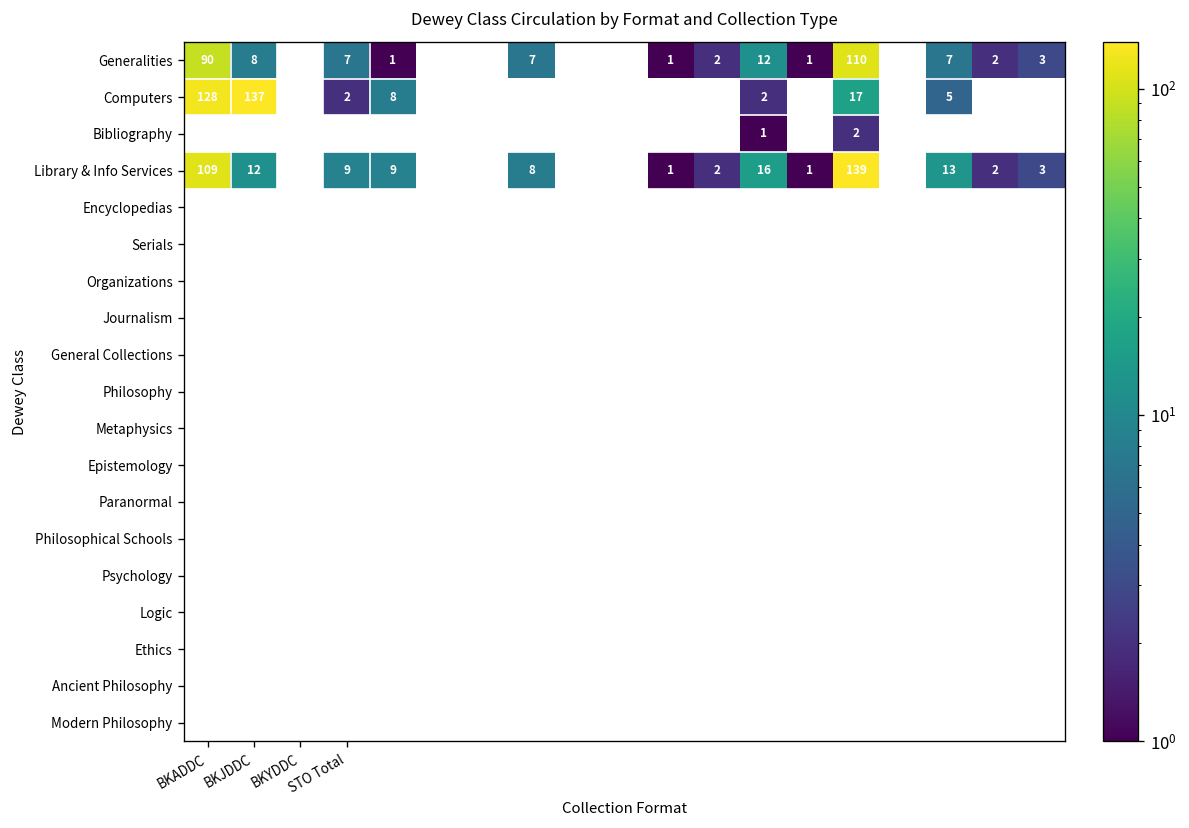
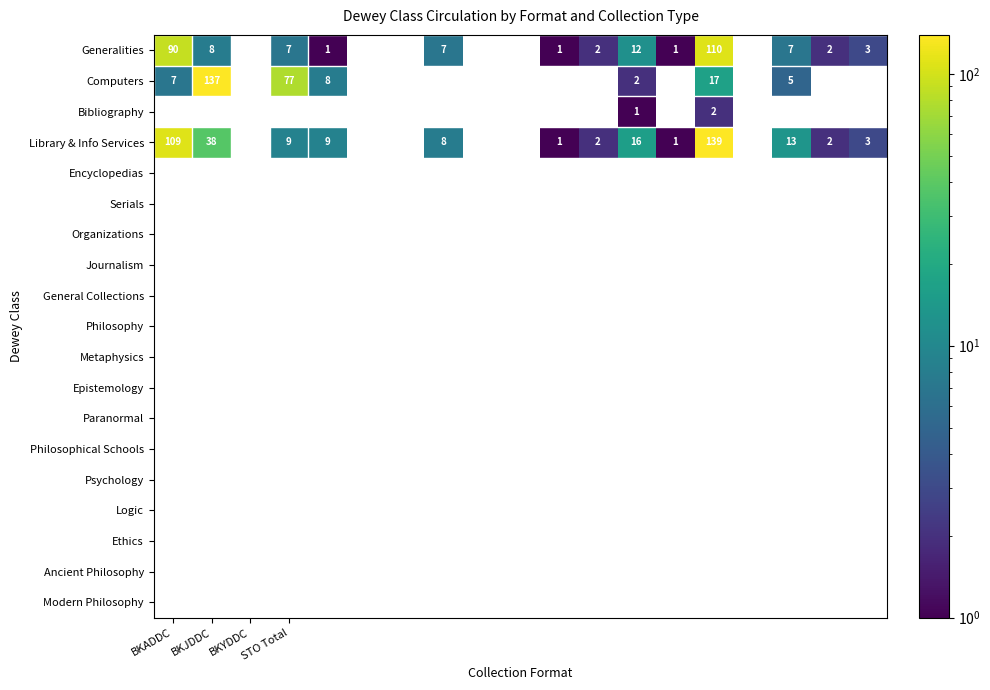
Computers, BKADDC: 128 -> 7
Computers, STO Total: 2 -> 77
Library & Info Services, BKJDDC: 12 -> 38
